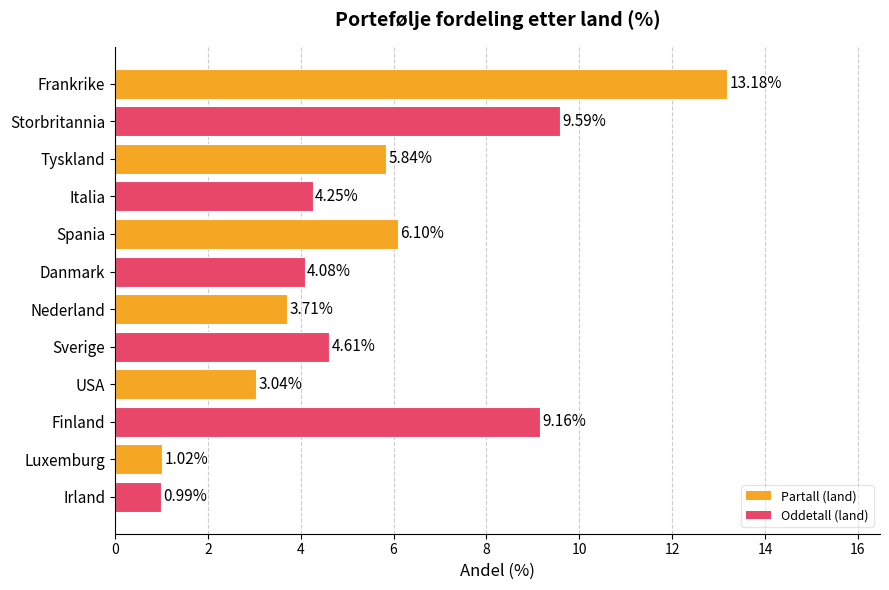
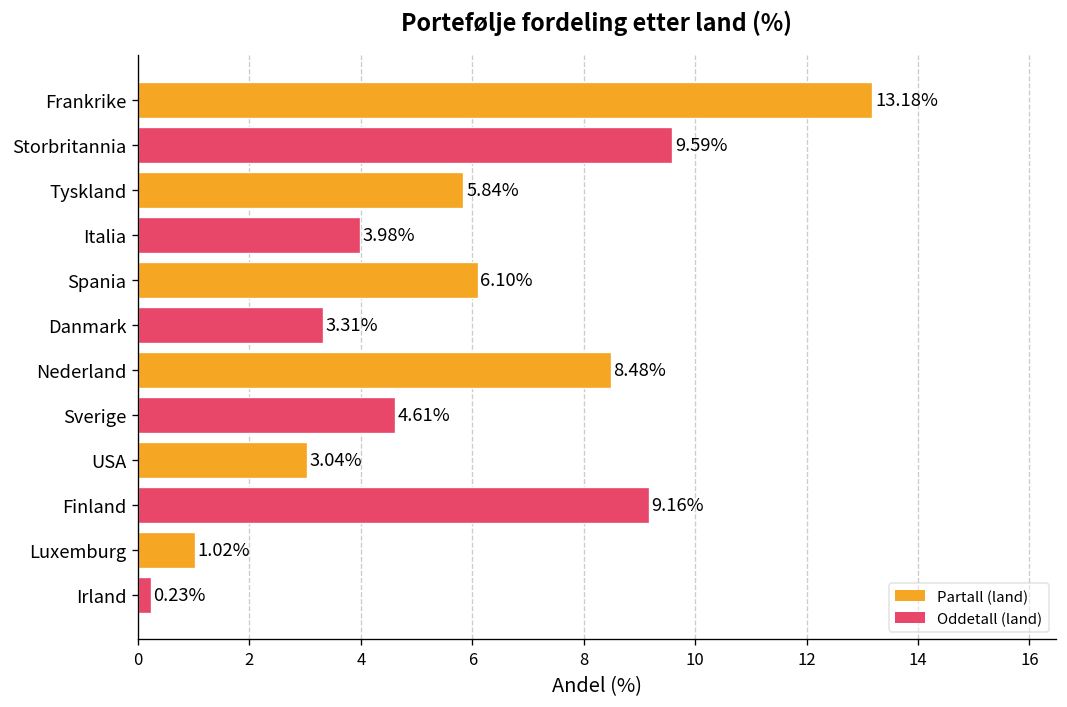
Italia: 4.25% -> 3.98%
Danmark: 4.08% -> 3.31%
Nederland: 3.71% -> 8.48%
Irland: 0.99% -> 0.23%
